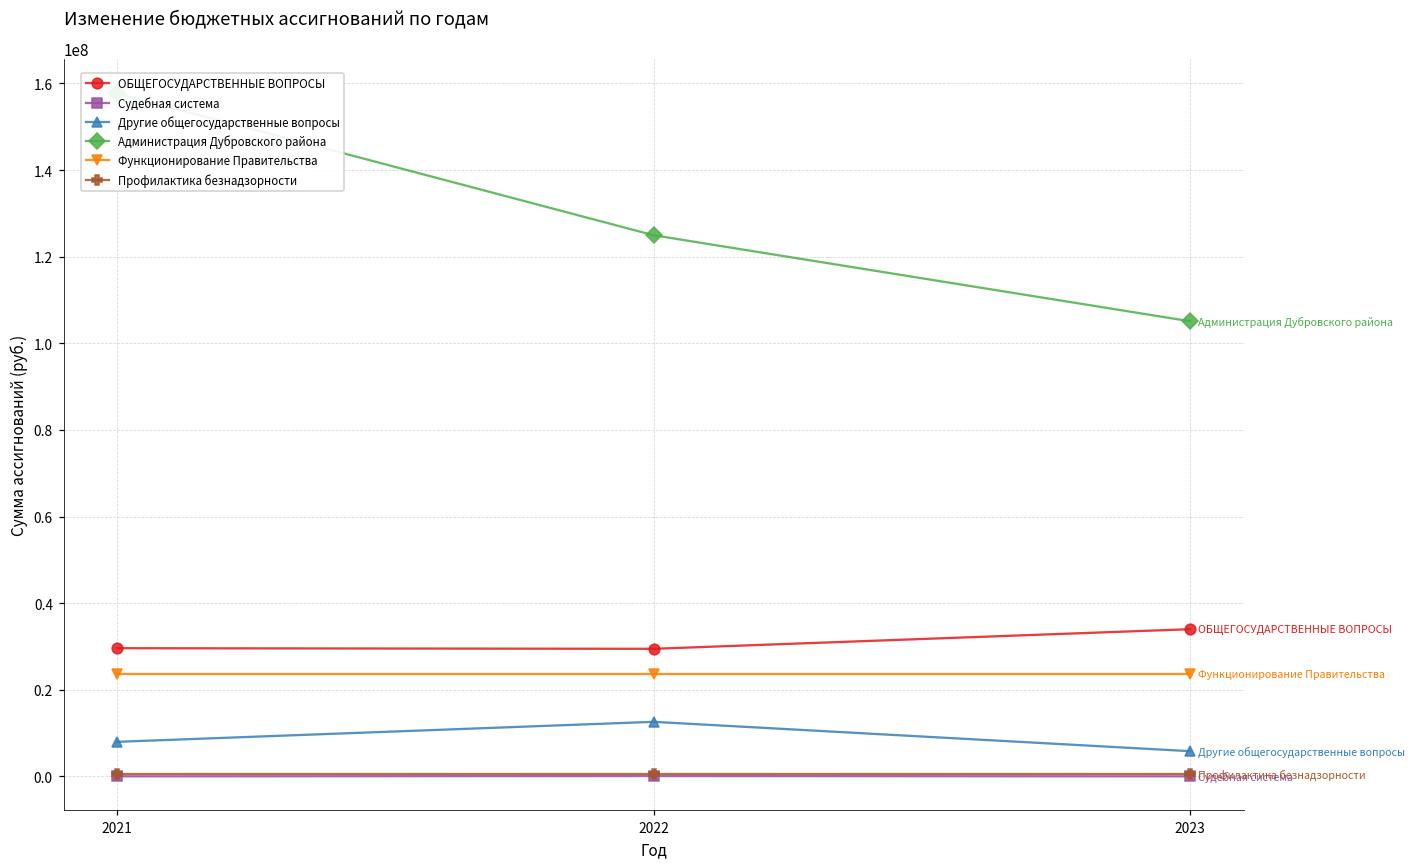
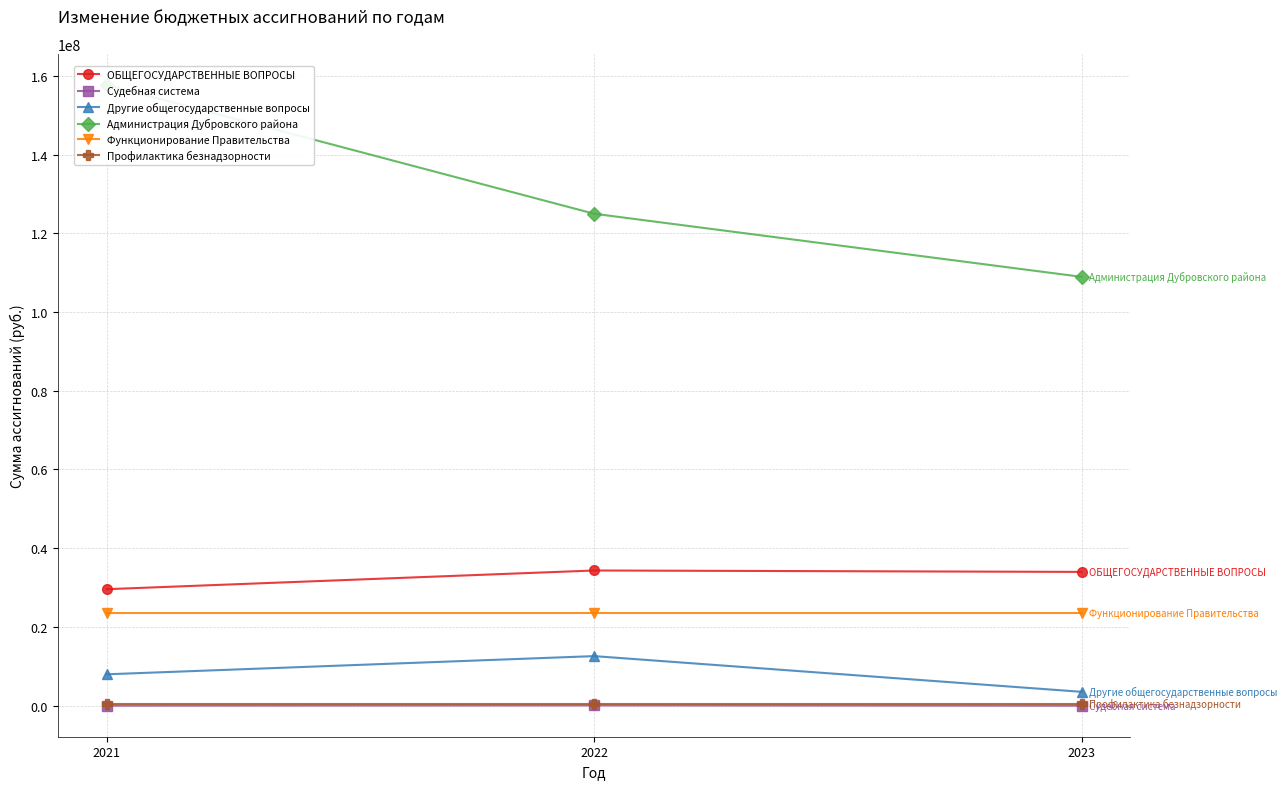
ОБЩЕГОСУДАРСТВЕННЫЕ ВОПРОСЫ, 2022: 29000000 -> 34000000
Другие общегосударственные вопросы, 2023: 6000000 -> 4000000
Администрация Дубровского района, 2023: 105000000 -> 109000000
